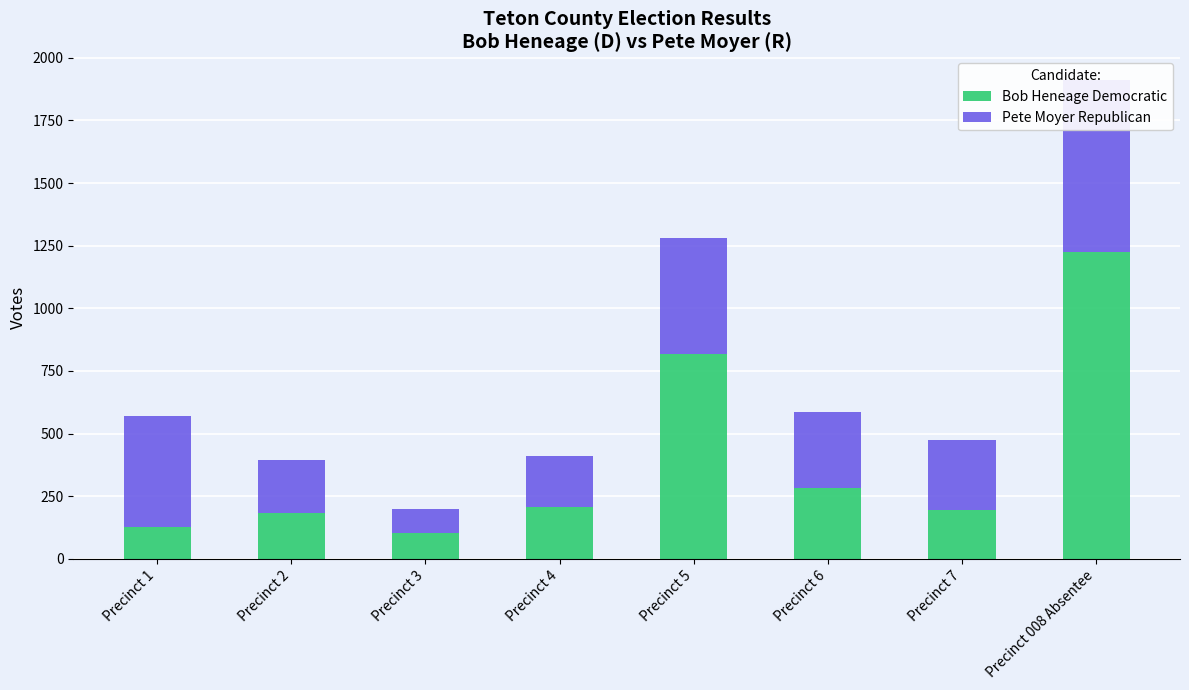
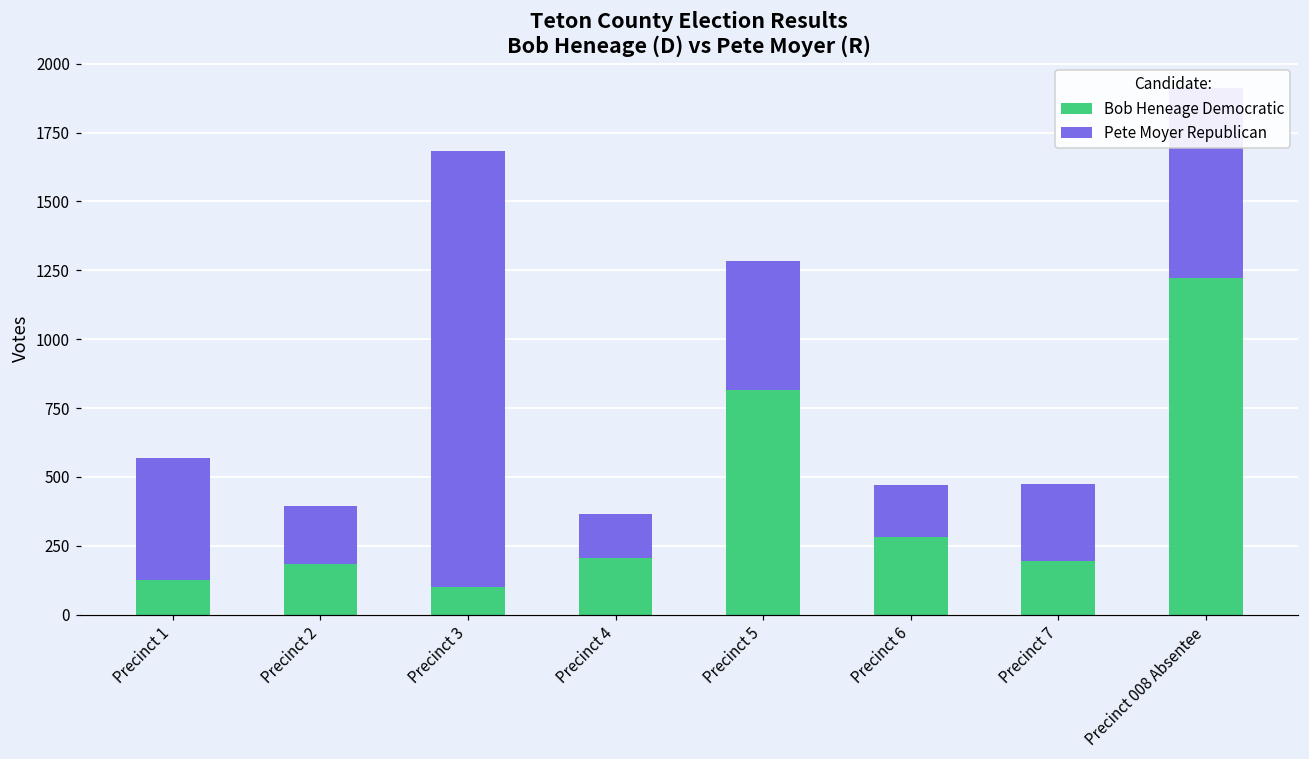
Pete Moyer Republican, Precinct 3: 100 -> 1580
Pete Moyer Republican, Precinct 4: 210 -> 160
Pete Moyer Republican, Precinct 6: 310 -> 190
